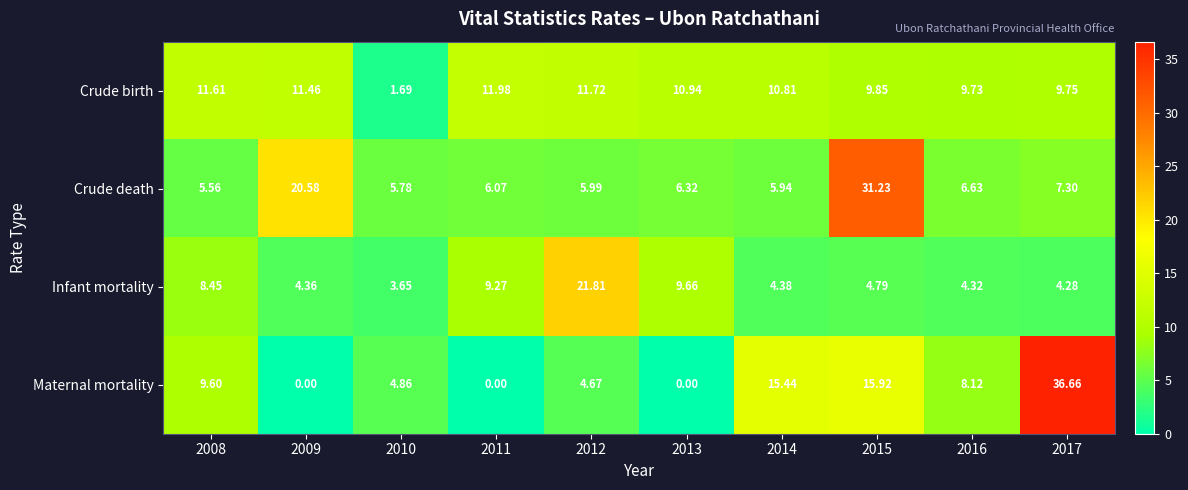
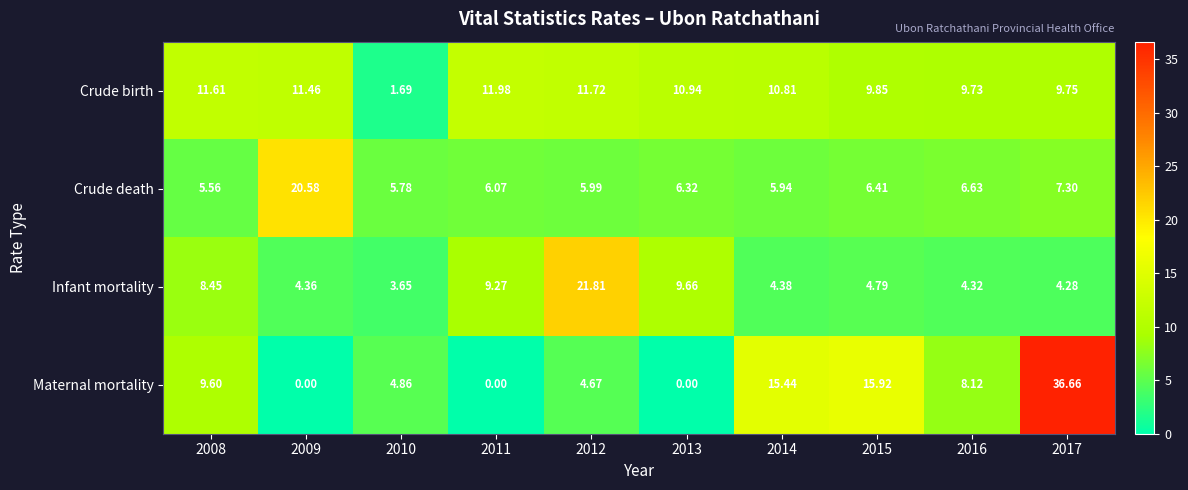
Crude death, 2015: 31.23 -> 6.41
